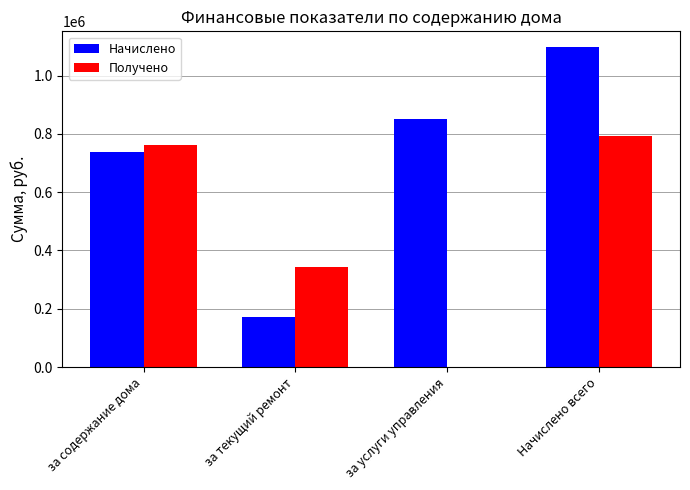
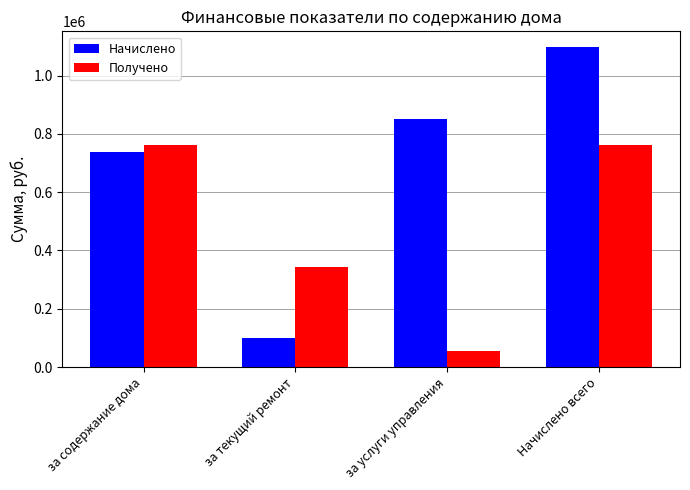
Начислено, за текущий ремонт: 170000 -> 100000
Получено, за услуги управления: 0 -> 60000
Получено, Начислено всего: 790000 -> 760000
